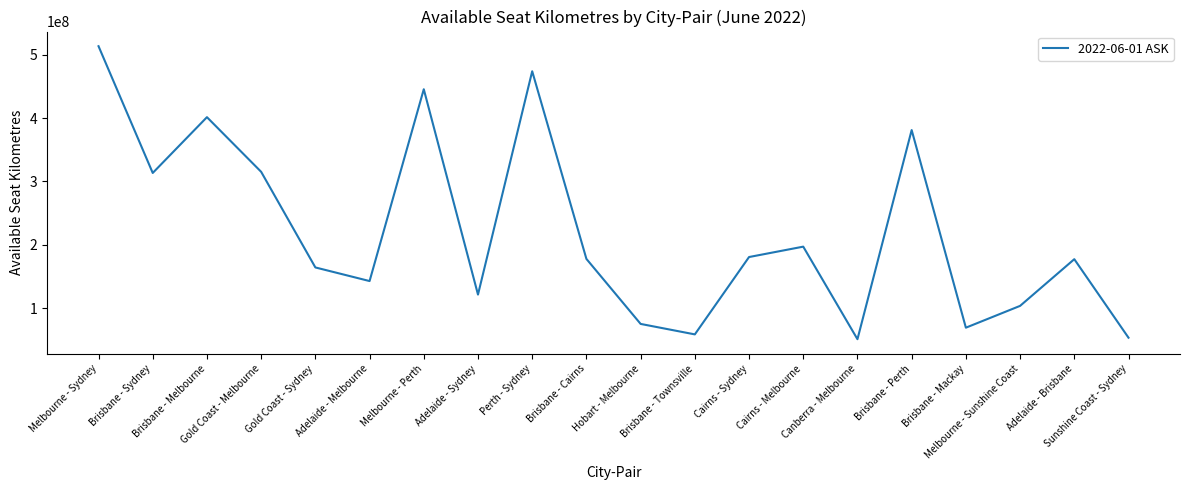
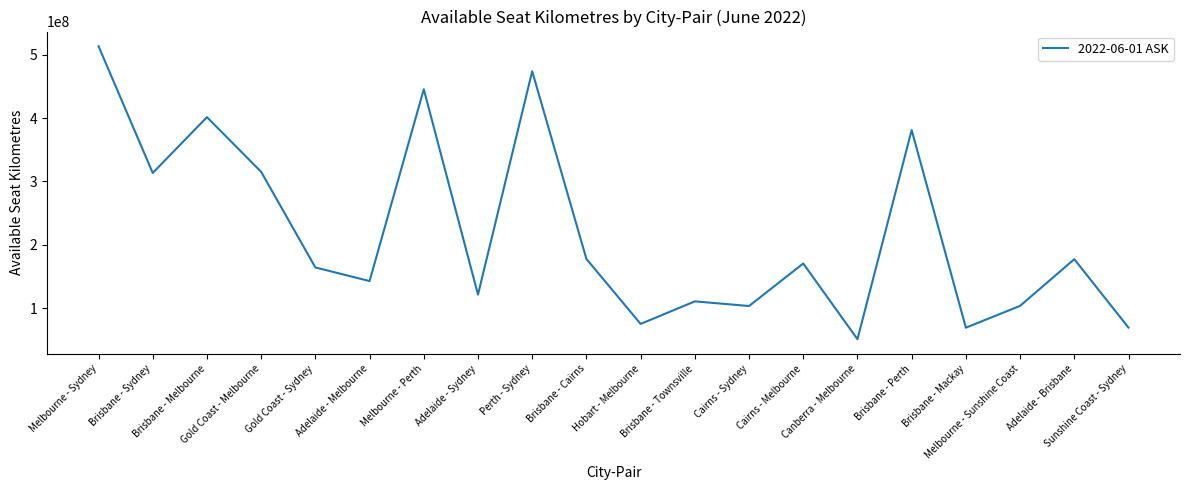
Brisbane - Townsville: 60000000 -> 110000000
Cairns - Sydney: 180000000 -> 100000000
Cairns - Melbourne: 200000000 -> 170000000
Sunshine Coast - Sydney: 50000000 -> 70000000
